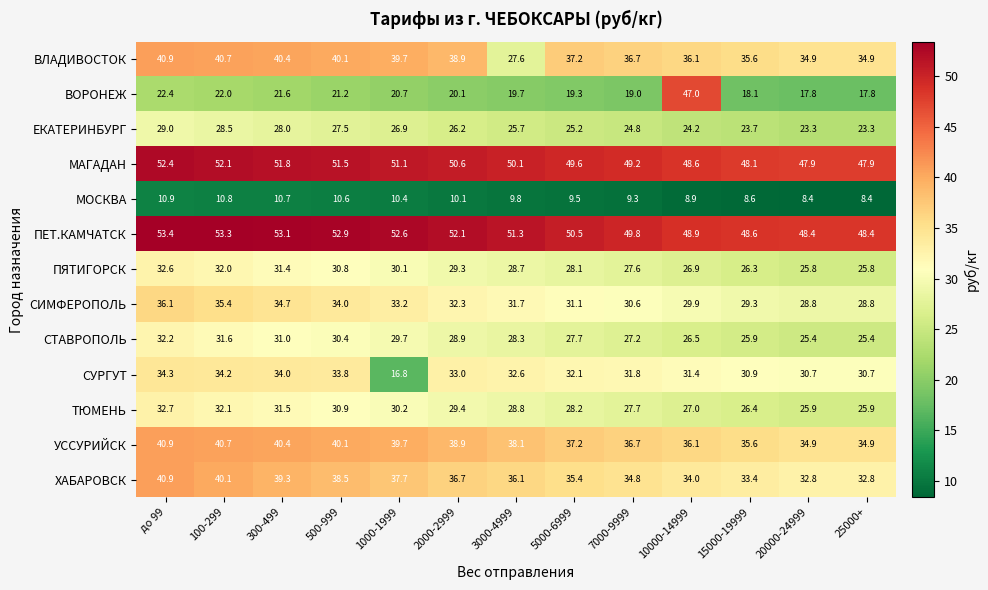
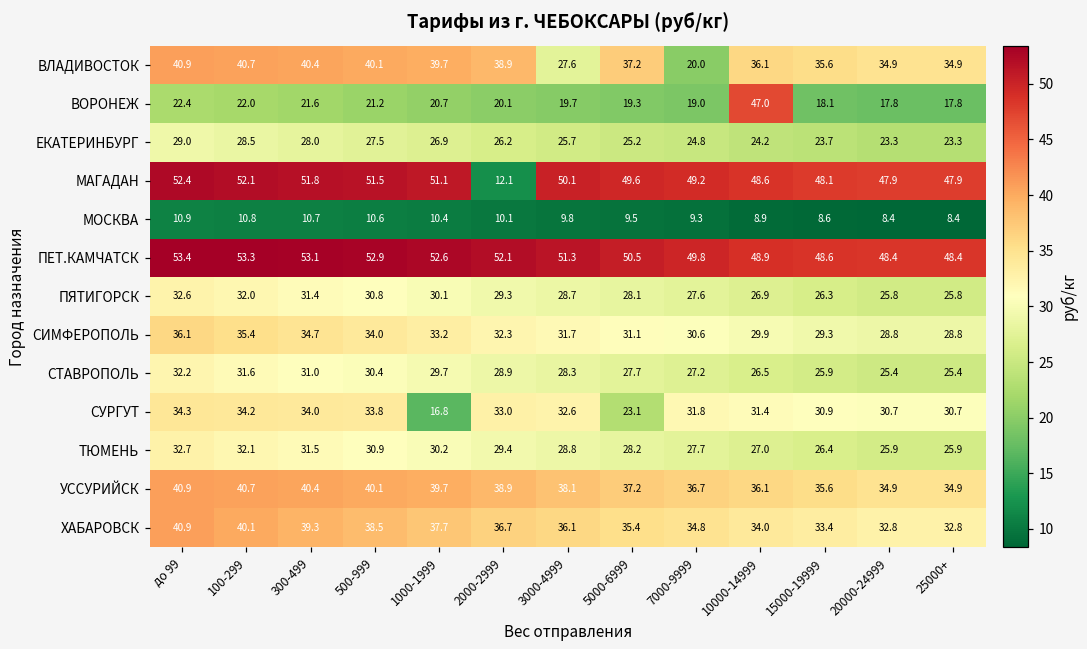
ВЛАДИВОСТОК, 7000-9999: 36.7 -> 20.0
МАГАДАН, 2000-2999: 50.6 -> 12.1
СУРГУТ, 5000-6999: 32.1 -> 23.1
